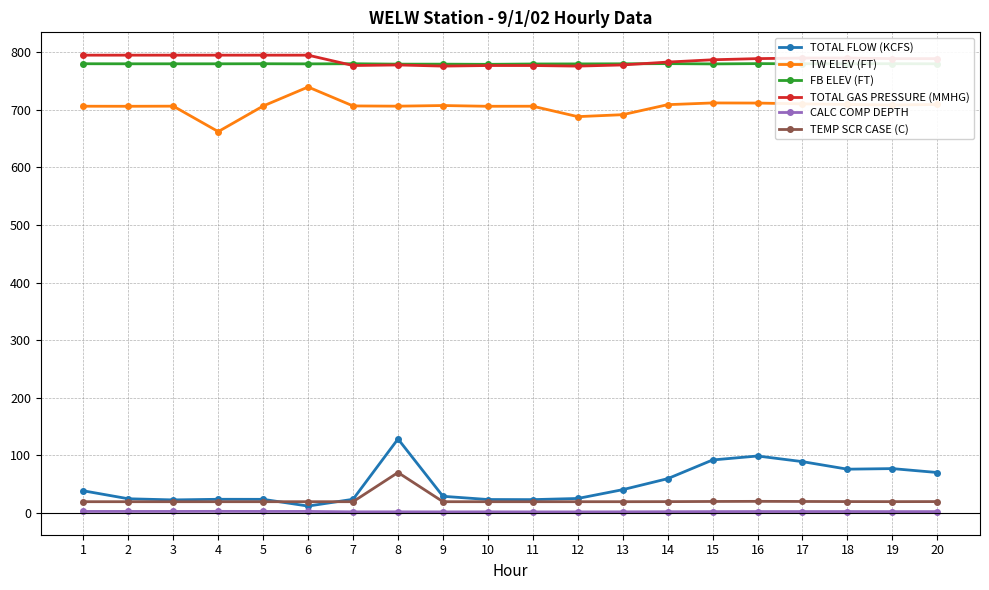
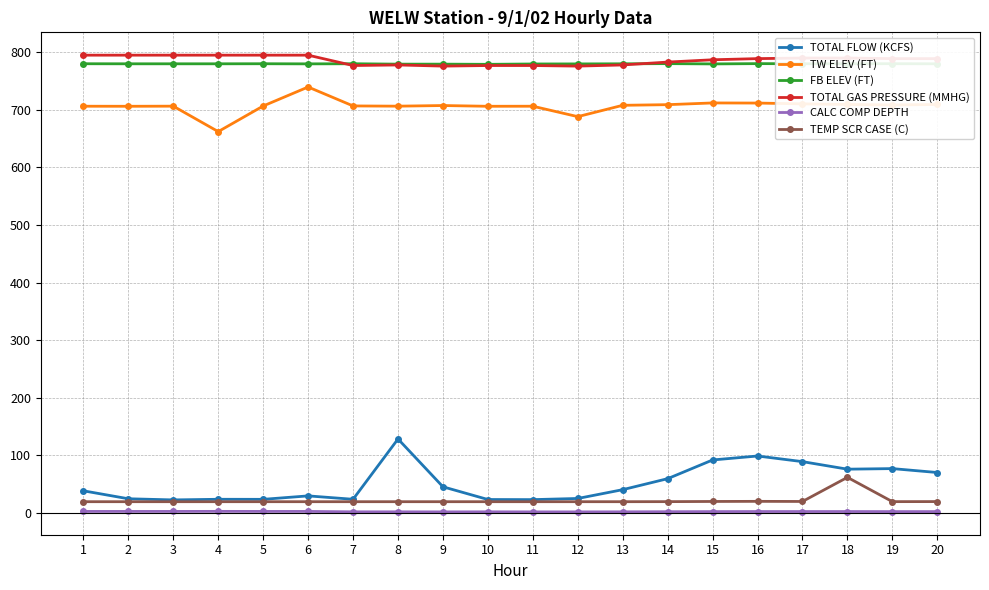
TOTAL FLOW (KCFS), 6: 10 -> 30
TEMP SCR CASE (C), 8: 70 -> 20
TOTAL FLOW (KCFS), 9: 30 -> 50
TW ELEV (FT), 13: 690 -> 710
TEMP SCR CASE (C), 18: 20 -> 60
